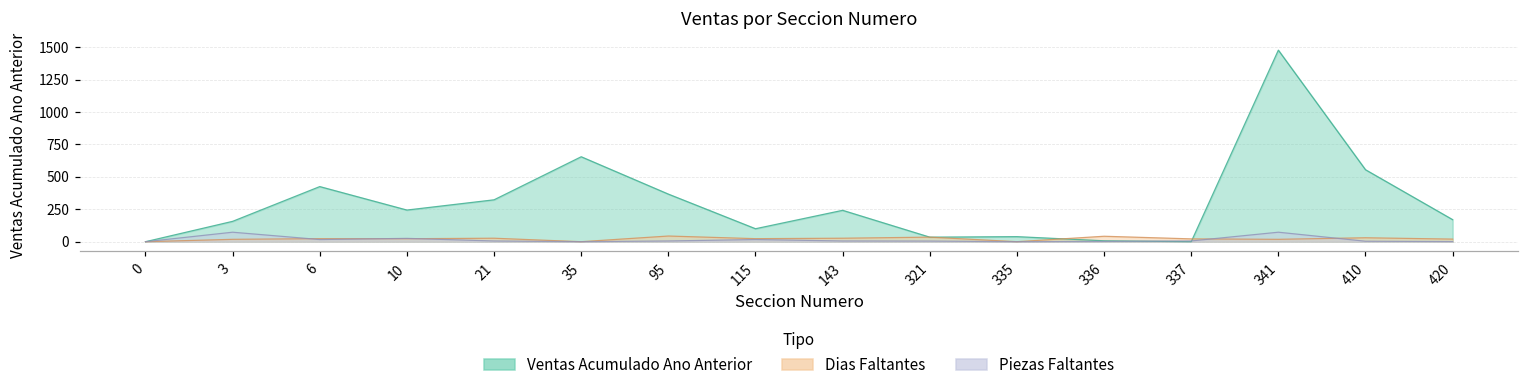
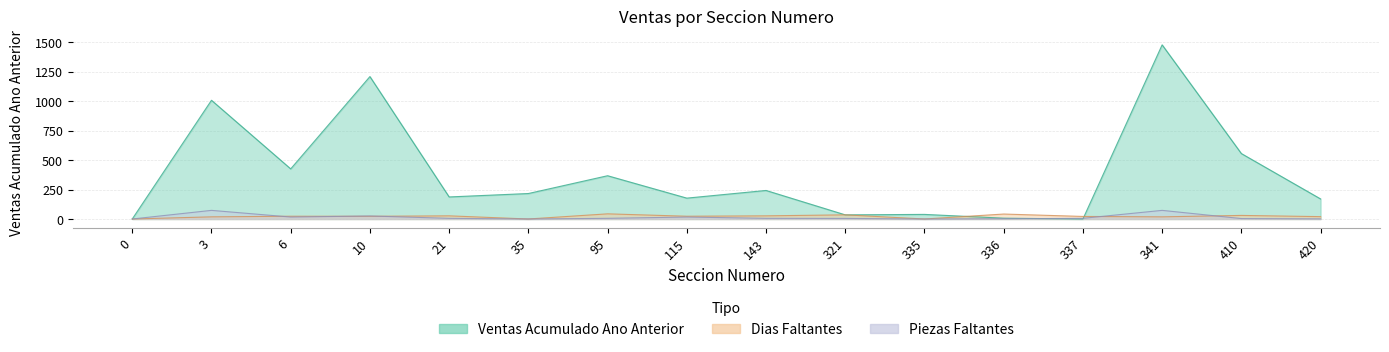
Ventas Acumulado Ano Anterior, 3: 160 -> 1010
Ventas Acumulado Ano Anterior, 10: 240 -> 1210
Ventas Acumulado Ano Anterior, 21: 320 -> 190
Ventas Acumulado Ano Anterior, 35: 660 -> 220
Ventas Acumulado Ano Anterior, 115: 100 -> 180
